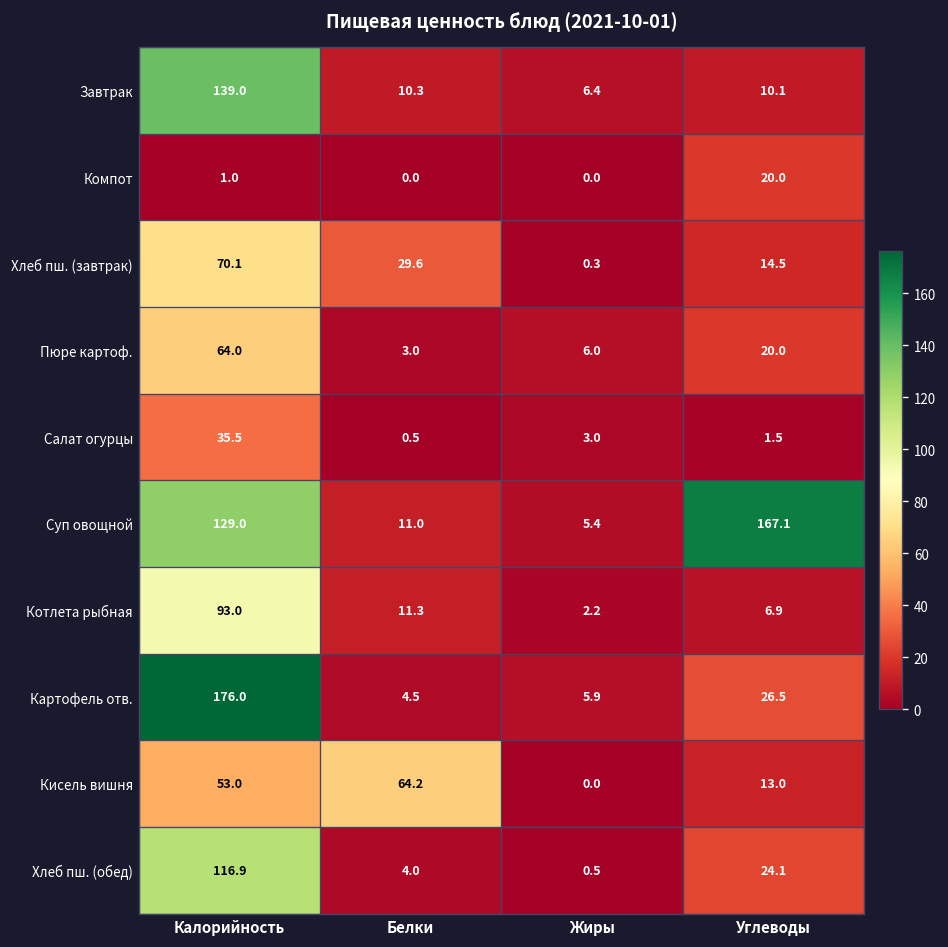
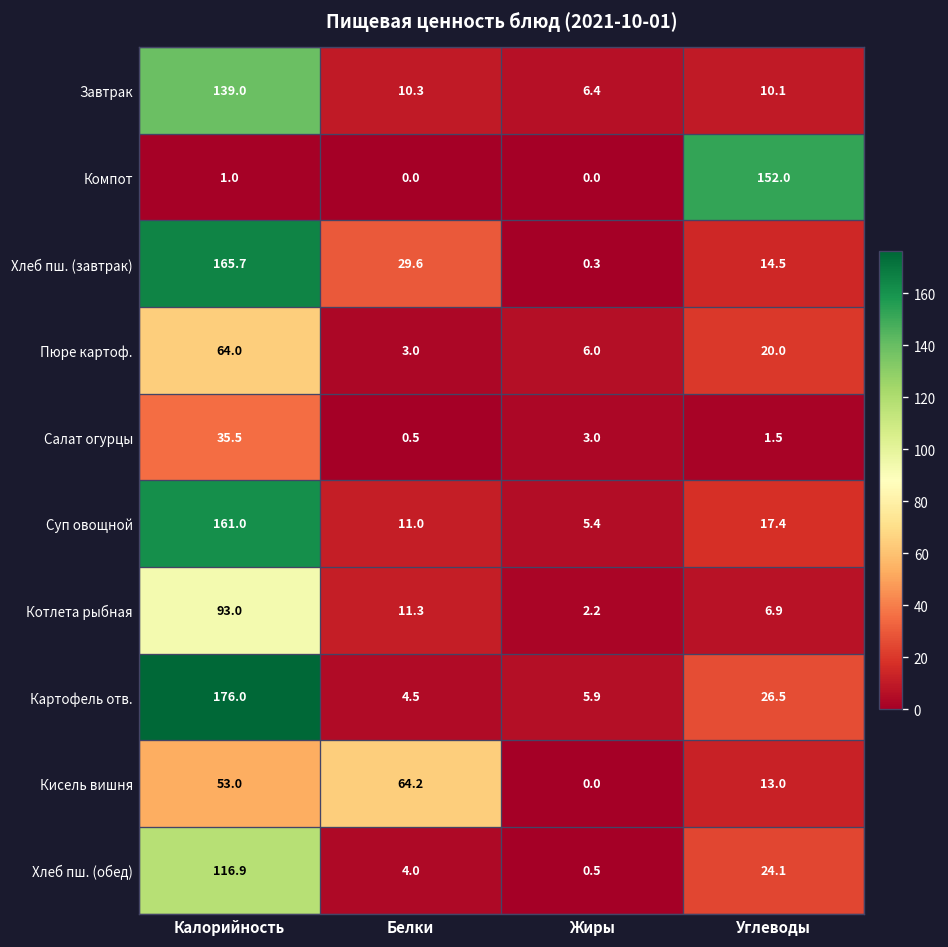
Компот, Углеводы: 20.0 -> 152.0
Хлеб пш. (завтрак), Калорийность: 70.1 -> 165.7
Суп овощной, Калорийность: 129.0 -> 161.0
Суп овощной, Углеводы: 167.1 -> 17.4
